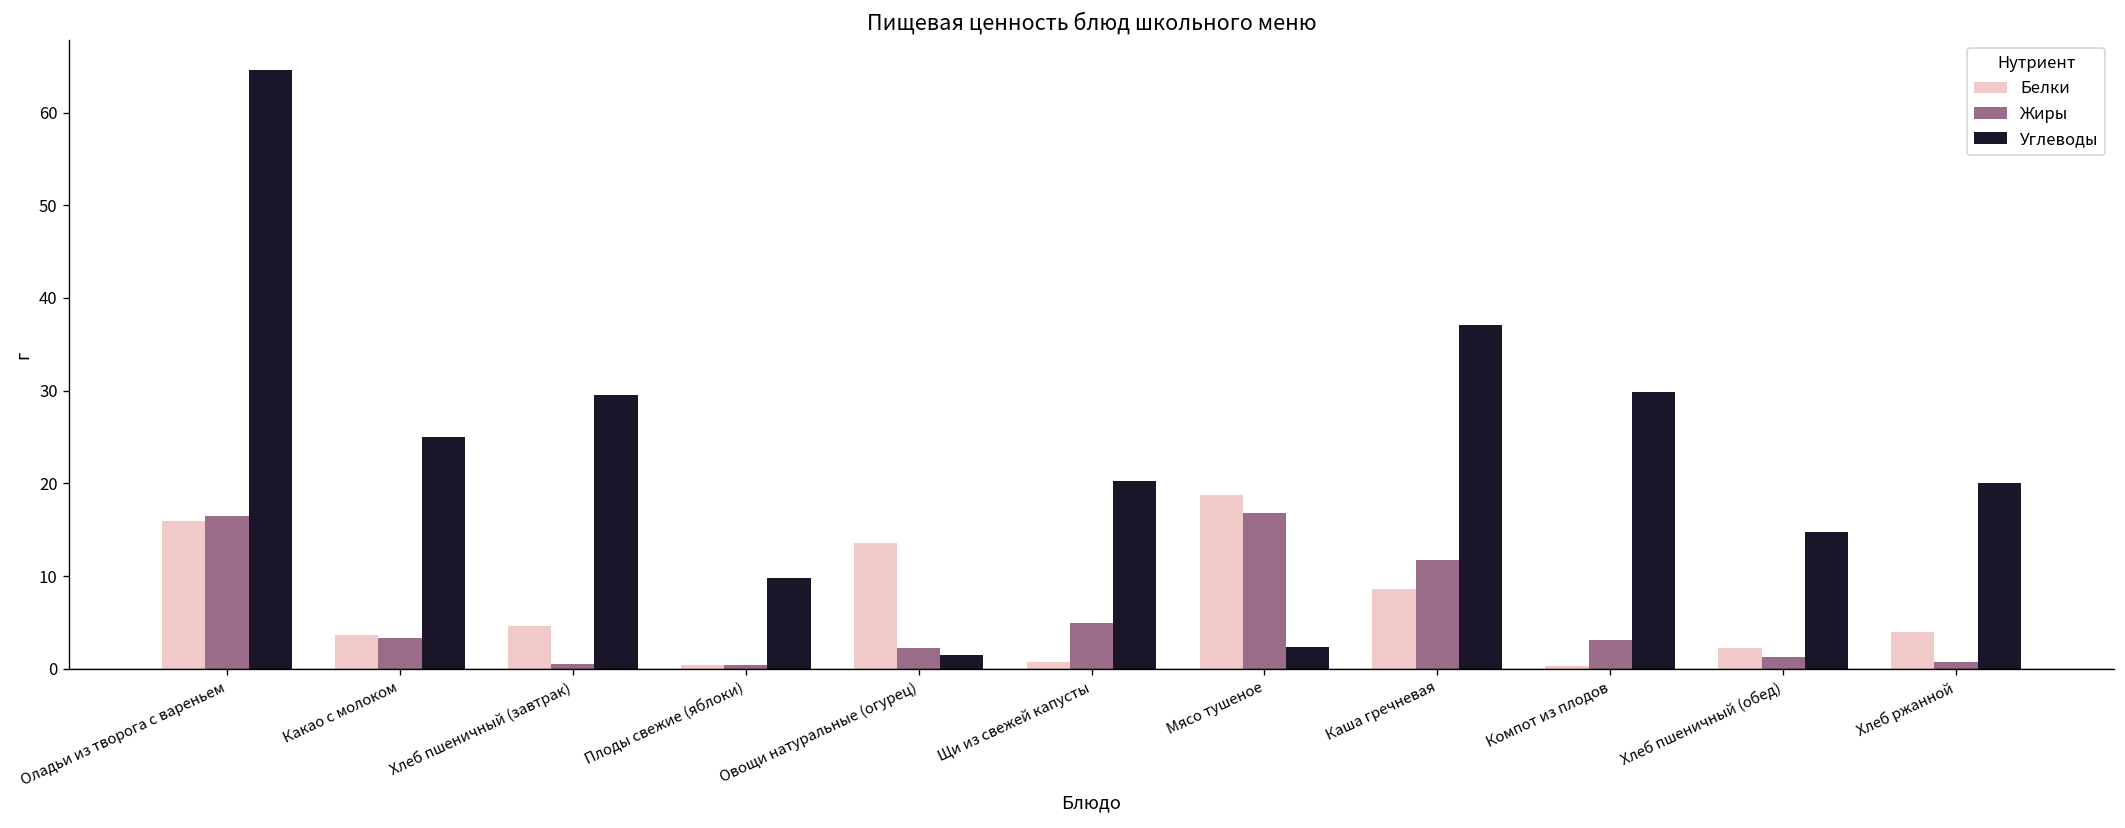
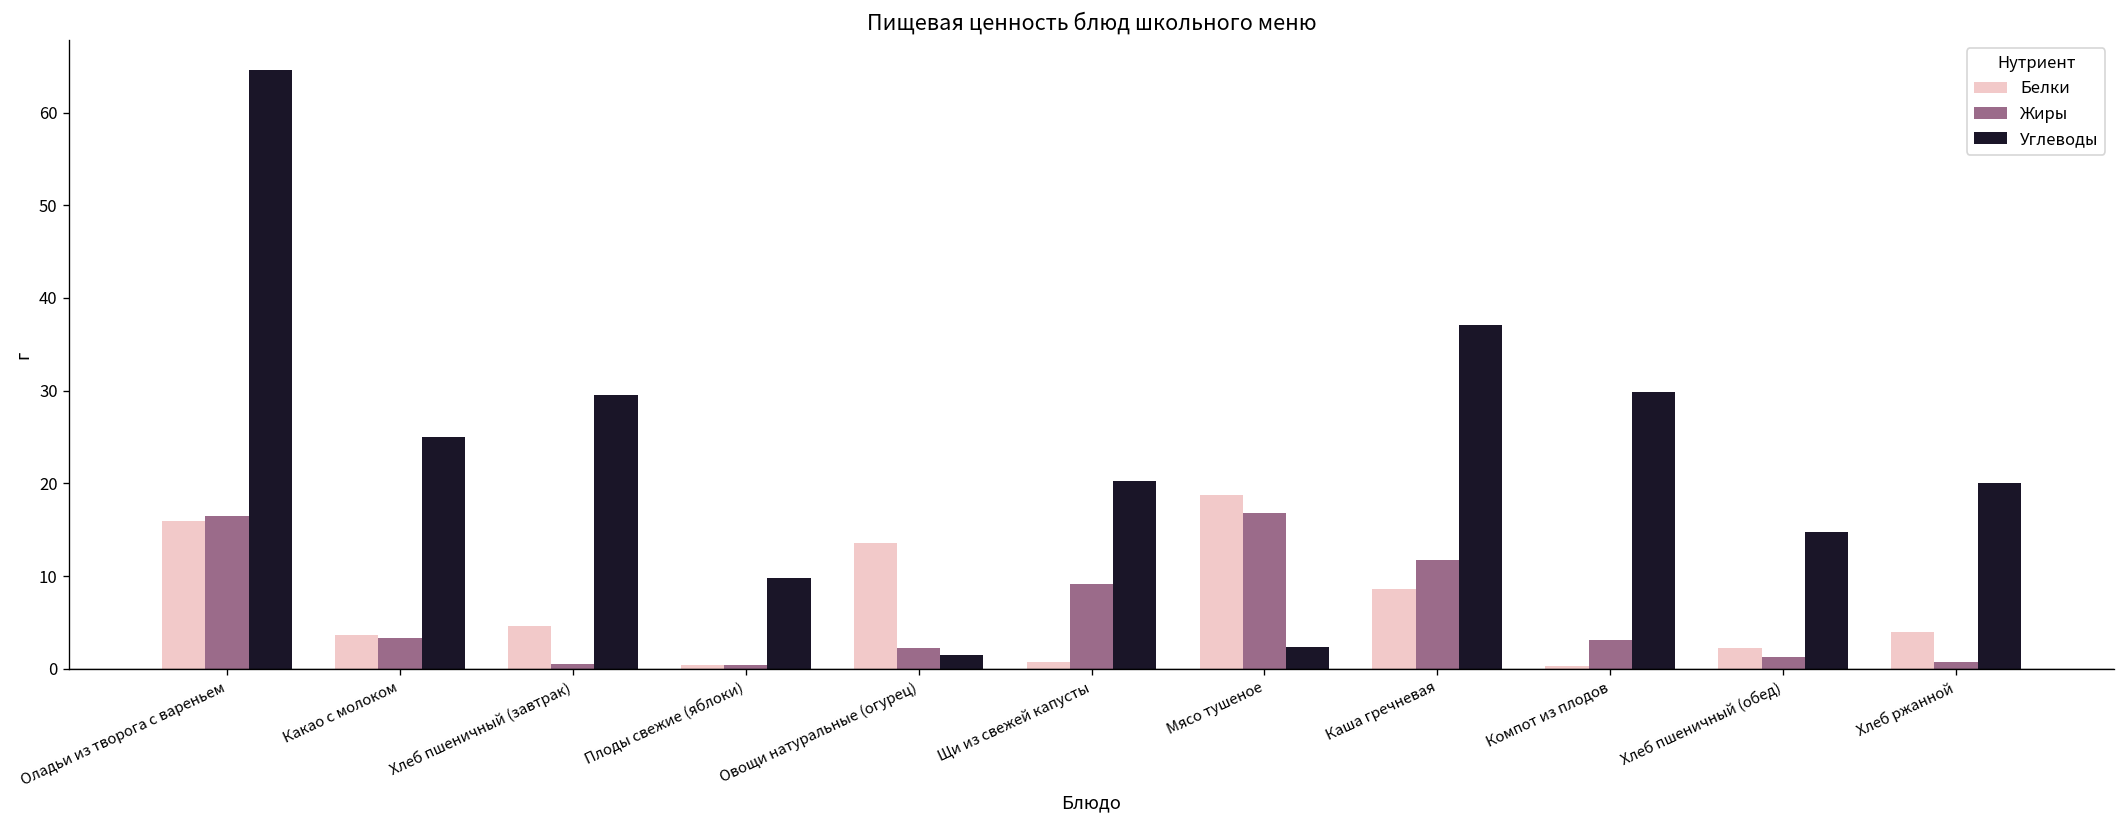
Жиры, Щи из свежей капусты: 5 -> 9
